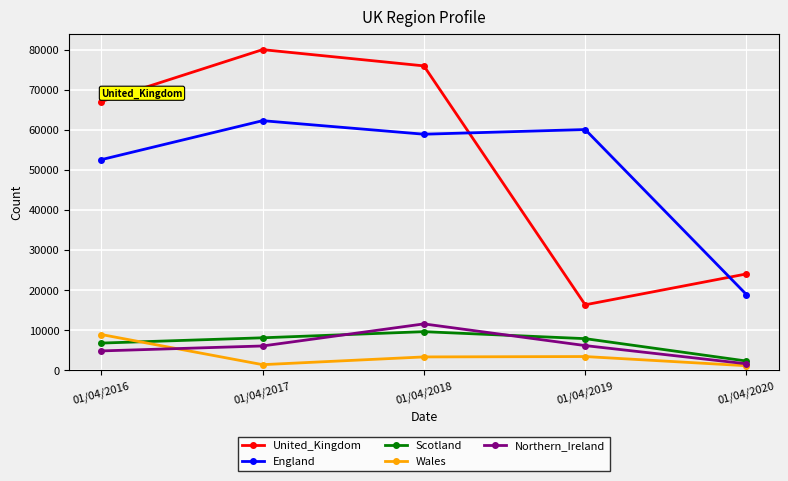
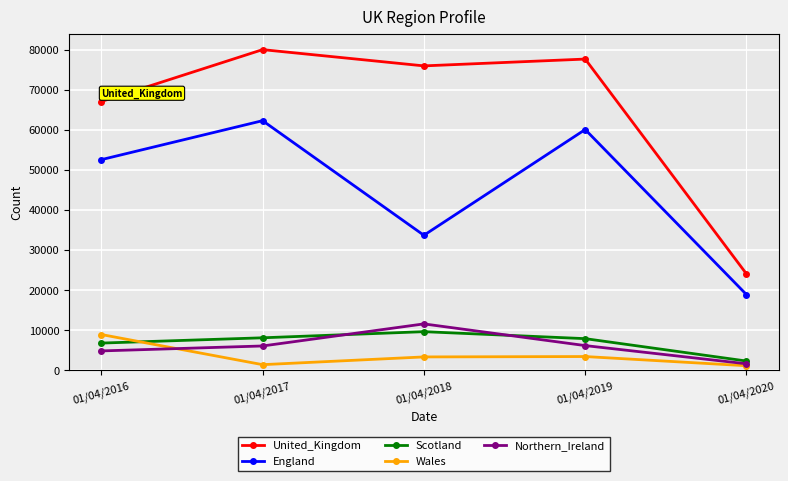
England, 01/04/2018: 59000 -> 34000
United_Kingdom, 01/04/2019: 16000 -> 78000
